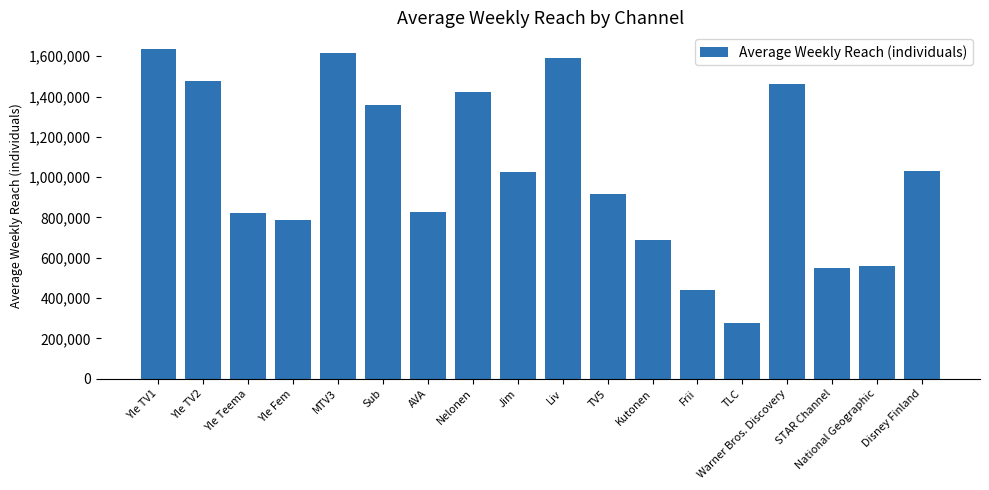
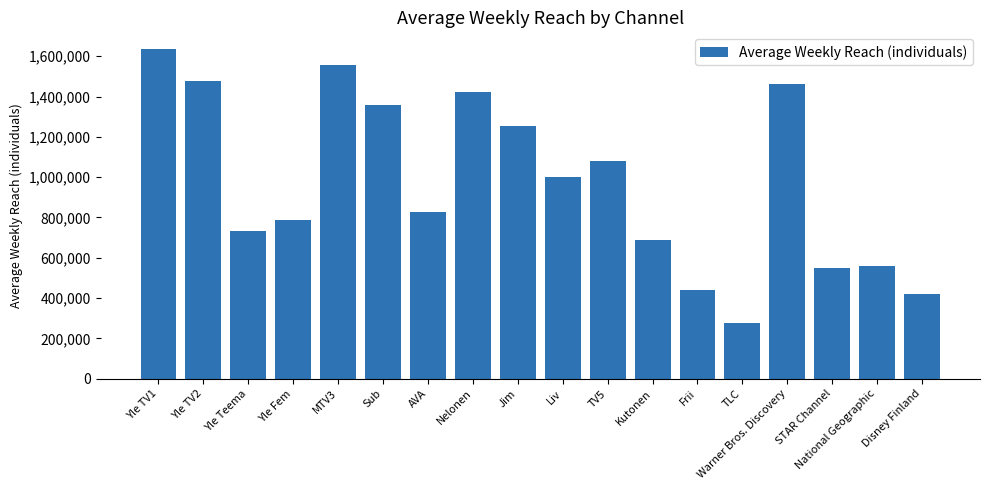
Yle Teema: 820,000 -> 730,000
MTV3: 1,620,000 -> 1,560,000
Jim: 1,030,000 -> 1,250,000
Liv: 1,590,000 -> 1,000,000
TV5: 910,000 -> 1,080,000
Disney Finland: 1,030,000 -> 420,000
